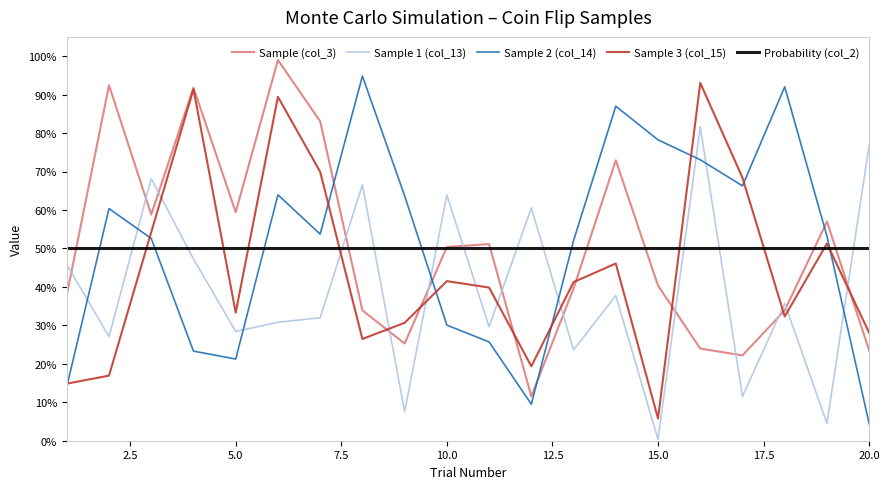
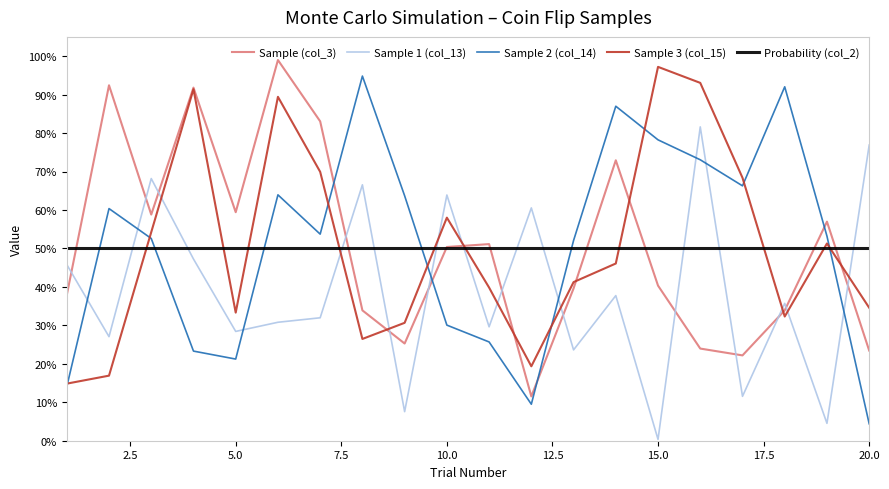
Sample 3 (col_15), 10.0: 42% -> 58%
Sample 3 (col_15), 15.0: 6% -> 97%
Sample 3 (col_15), 20.0: 28% -> 35%
